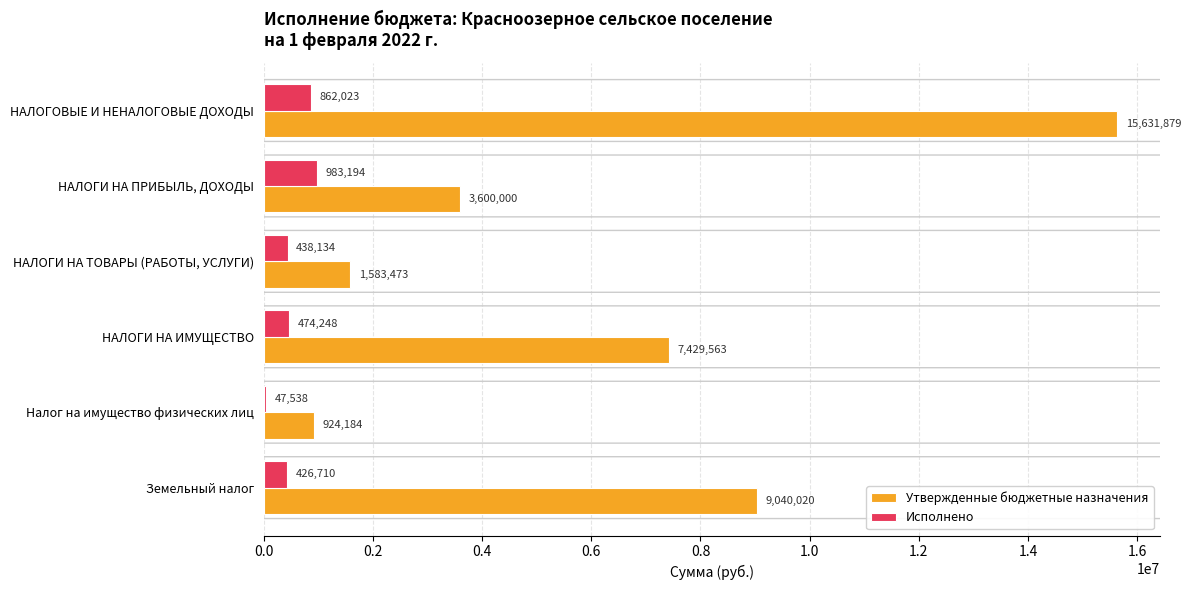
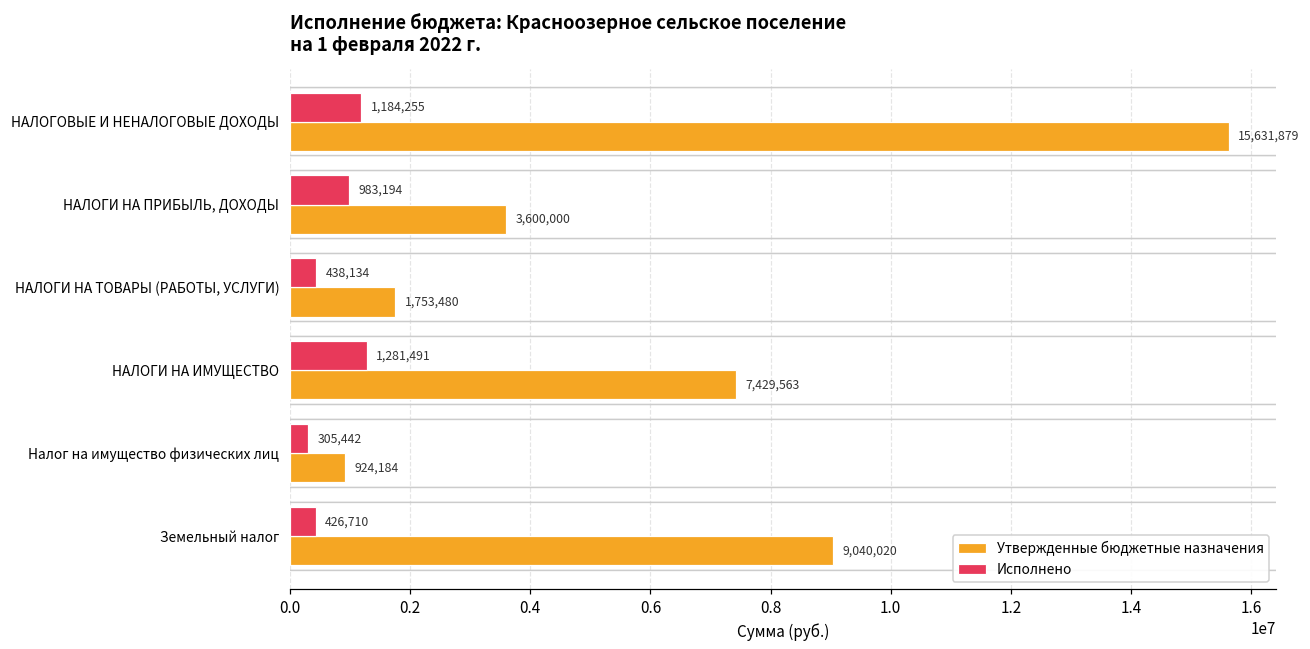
Исполнено, НАЛОГОВЫЕ И НЕНАЛОГОВЫЕ ДОХОДЫ: 862,023 -> 1,184,255
Утвержденные бюджетные назначения, НАЛОГИ НА ТОВАРЫ (РАБОТЫ, УСЛУГИ): 1,583,473 -> 1,753,480
Исполнено, НАЛОГИ НА ИМУЩЕСТВО: 474,248 -> 1,281,491
Исполнено, Налог на имущество физических лиц: 47,538 -> 305,442
